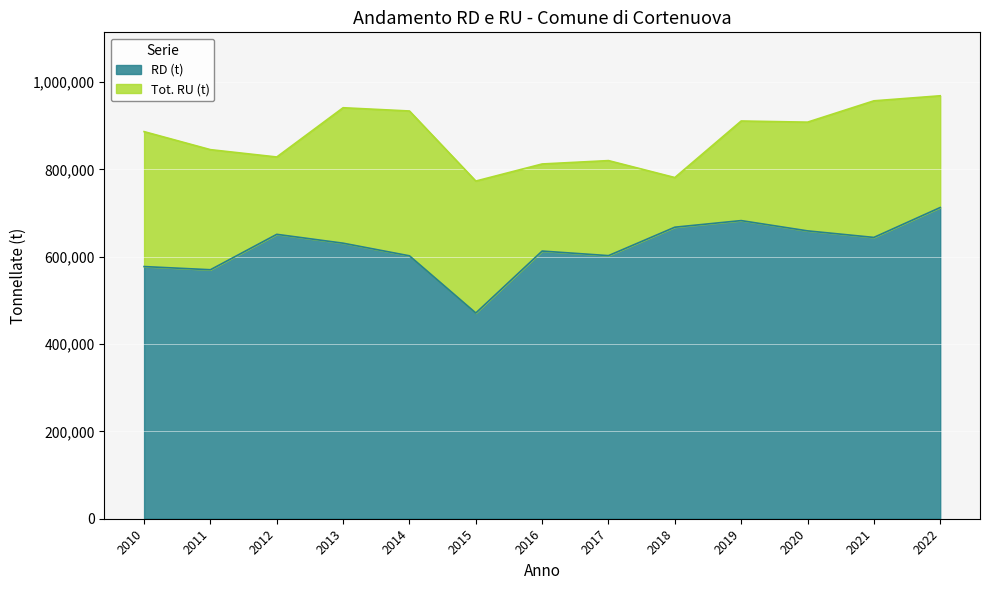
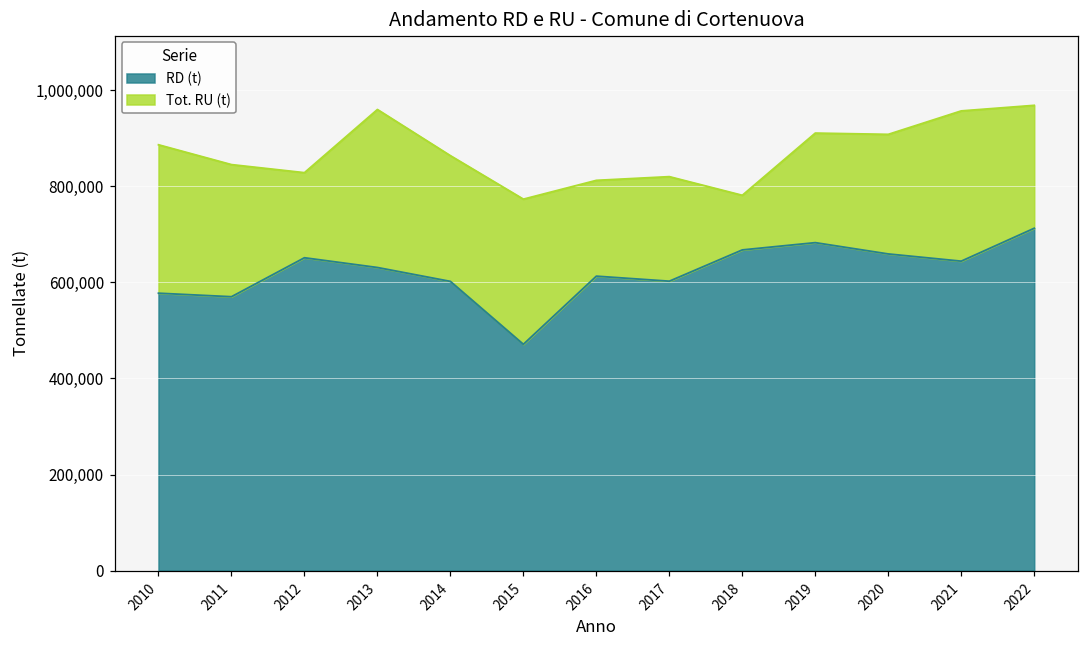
Tot. RU (t), 2013: 940,000 -> 960,000
Tot. RU (t), 2014: 930,000 -> 860,000
